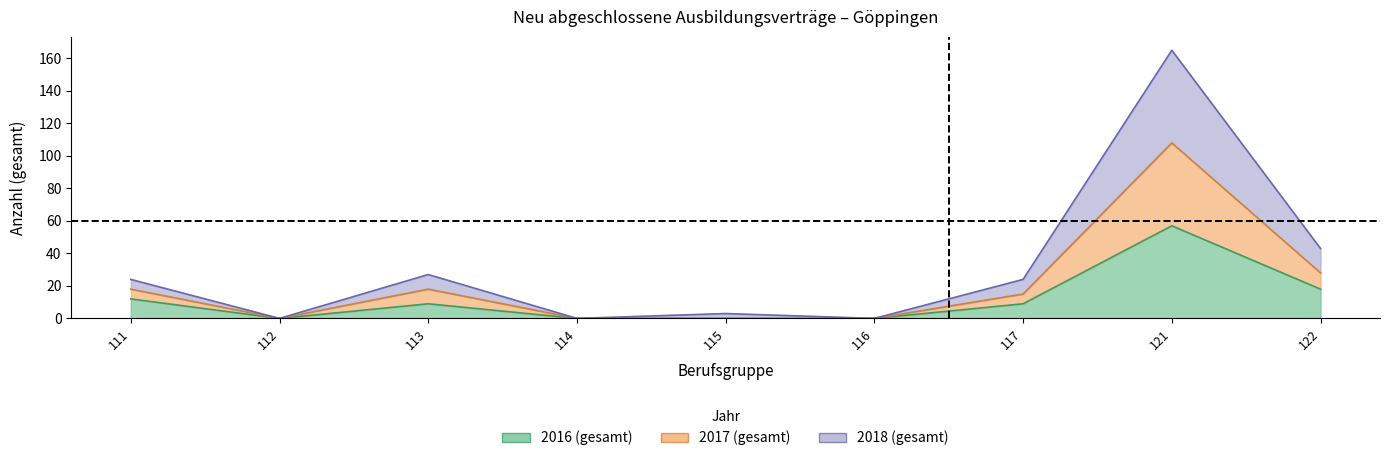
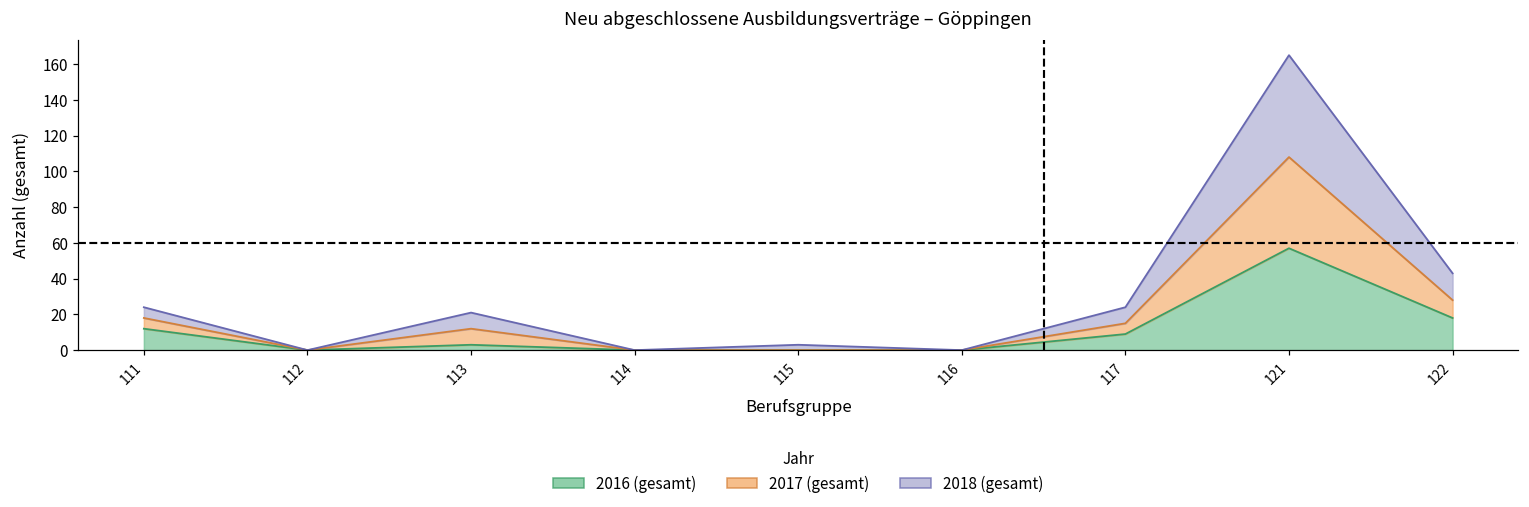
2016 (gesamt), 113: 9 -> 3
